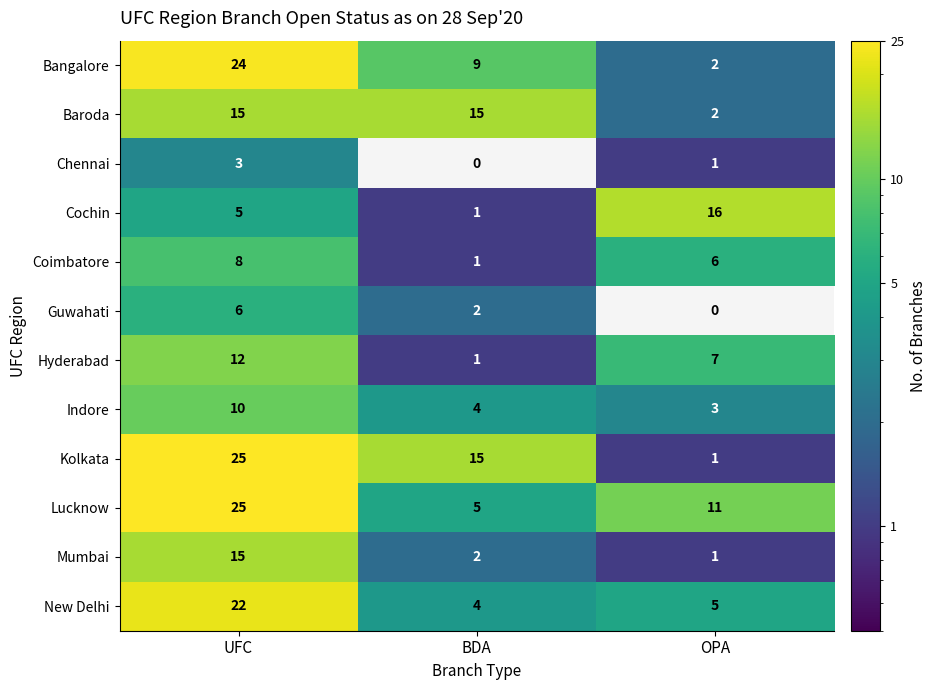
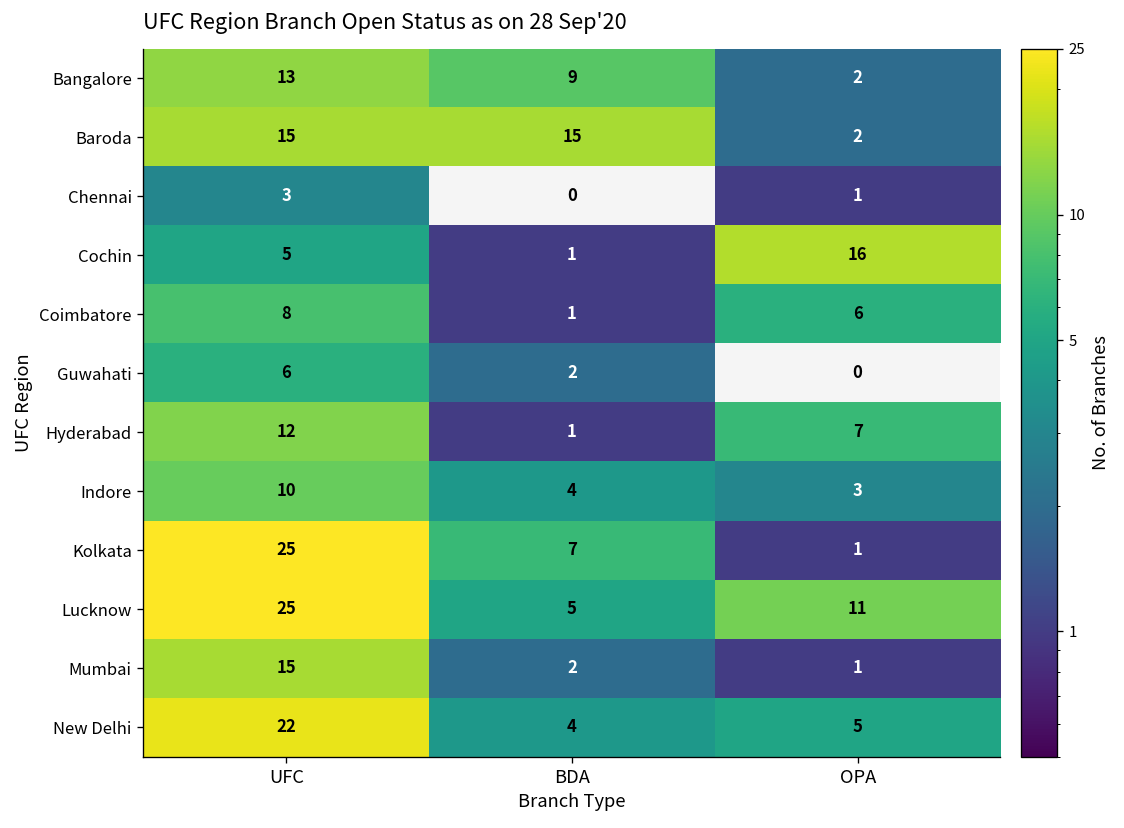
Bangalore, UFC: 24 -> 13
Kolkata, BDA: 15 -> 7
